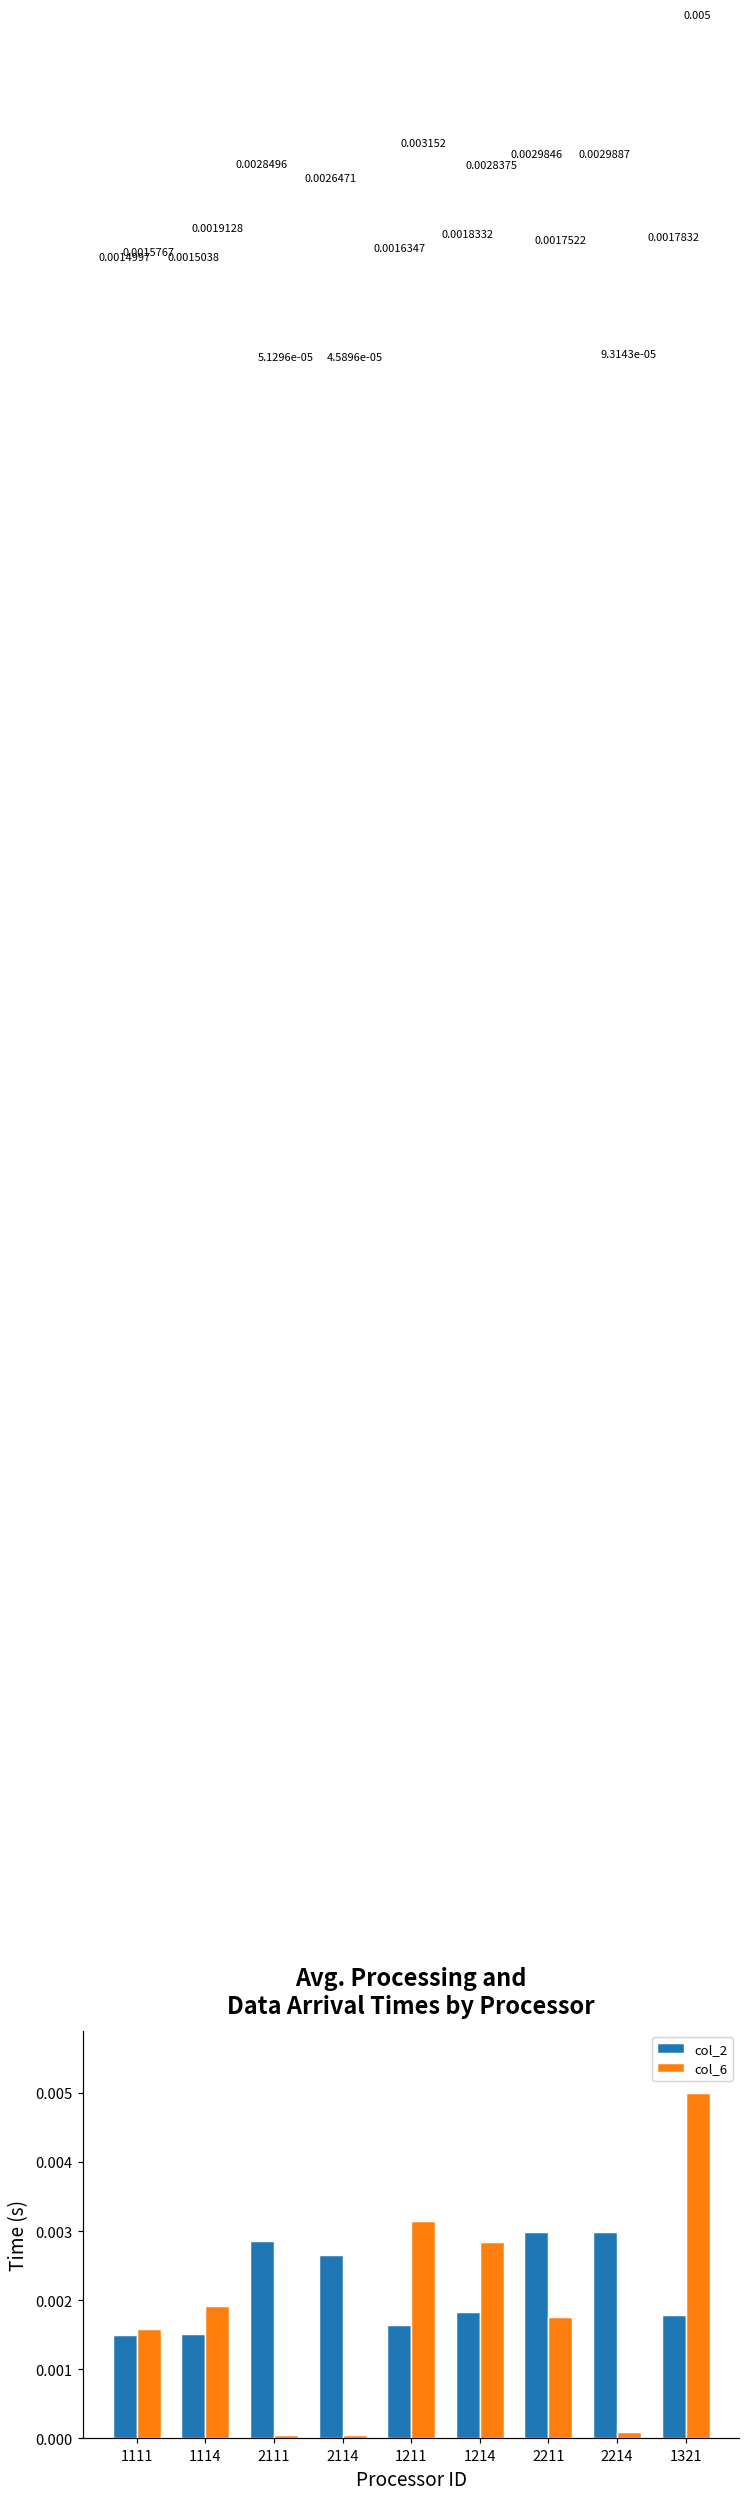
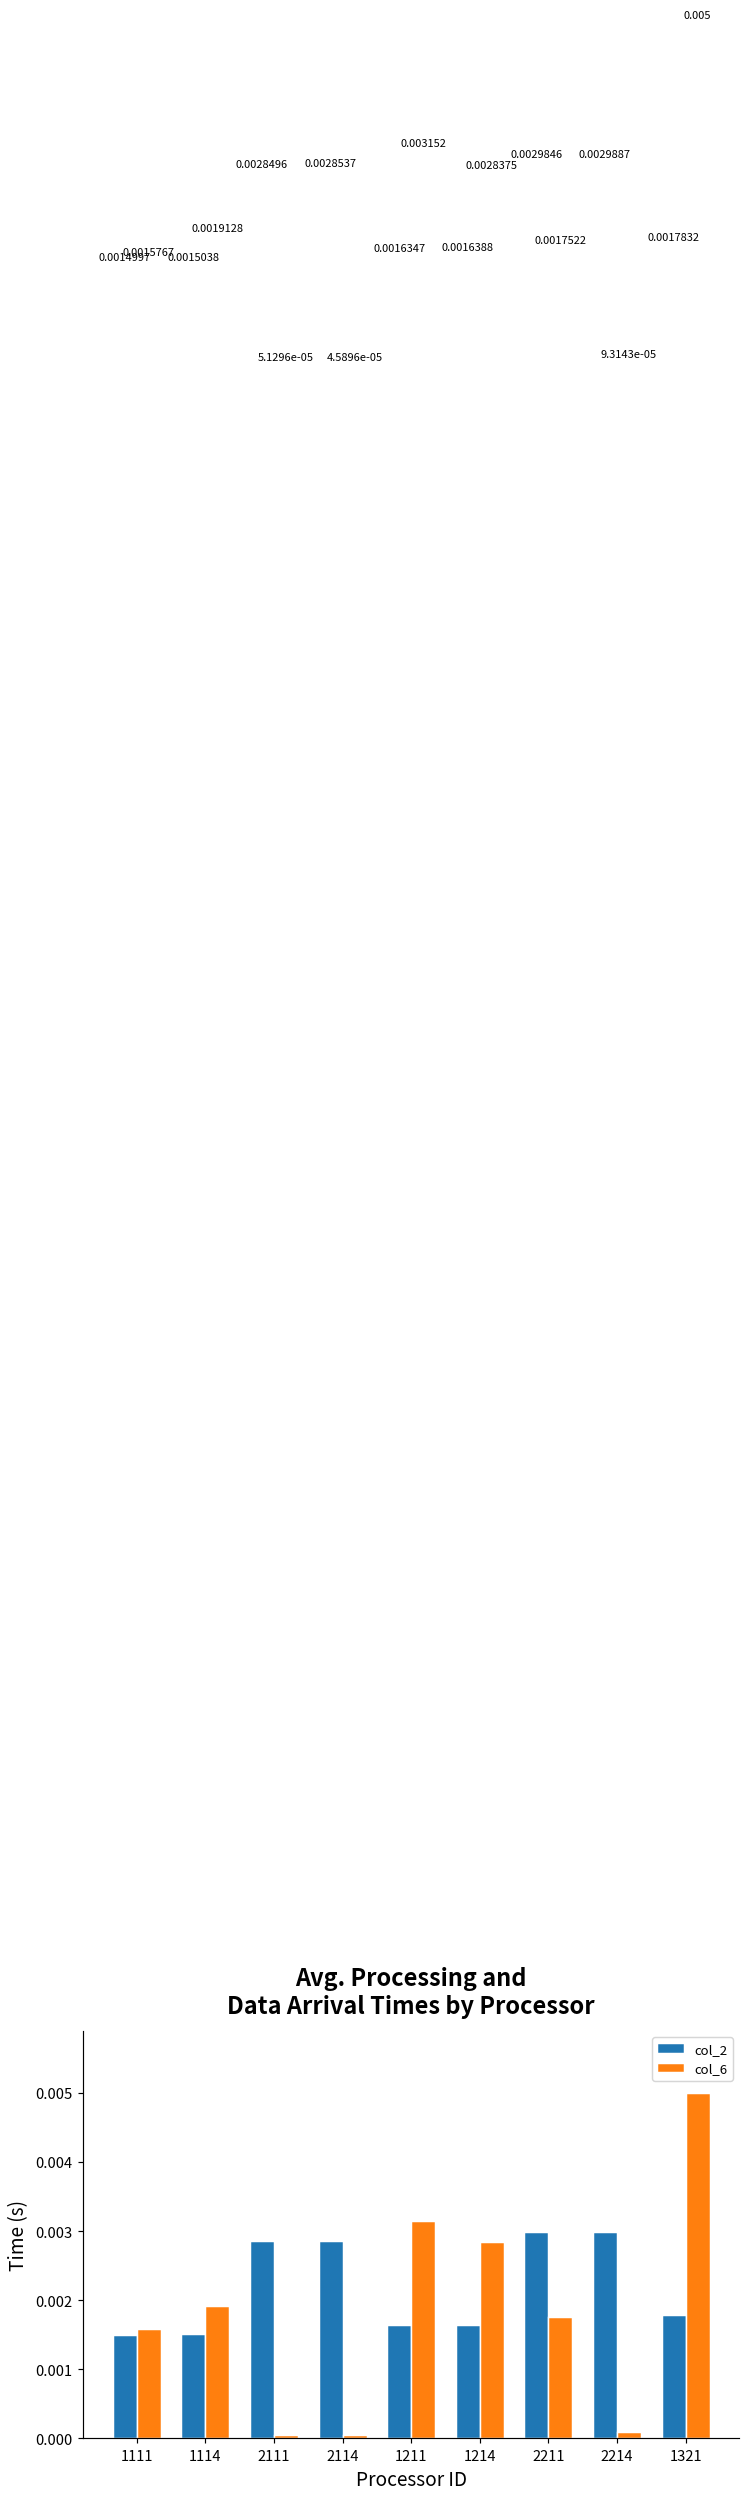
col_2, 2114: 0.0026471 -> 0.0028537
col_2, 1214: 0.0018332 -> 0.0016388
